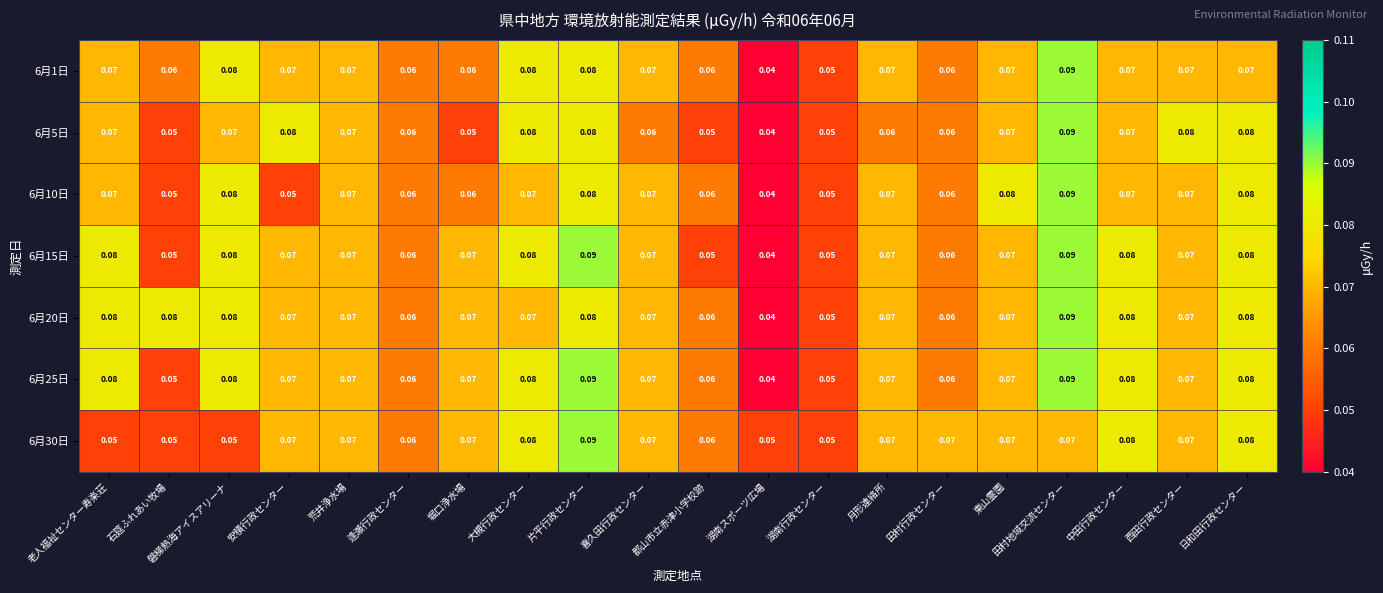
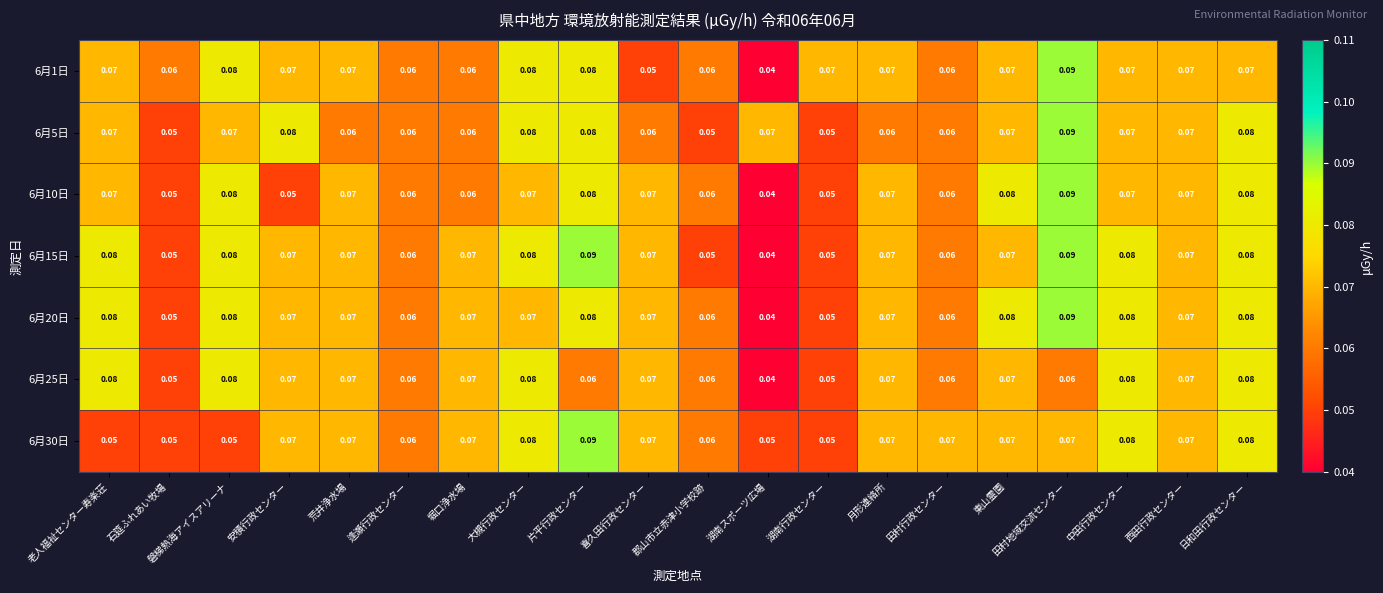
6月1日, 喜久田行政センター: 0.07 -> 0.05
6月1日, 湖南行政センター: 0.05 -> 0.07
6月5日, 荒井浄水場: 0.07 -> 0.06
6月5日, 堀口浄水場: 0.05 -> 0.06
6月5日, 湖南スポーツ広場: 0.04 -> 0.07
6月5日, 西田行政センター: 0.08 -> 0.07
6月20日, 石筵ふれあい牧場: 0.08 -> 0.05
6月20日, 東山霊園: 0.07 -> 0.08
6月25日, 片平行政センター: 0.09 -> 0.06
6月25日, 田村地域交流センター: 0.09 -> 0.06
